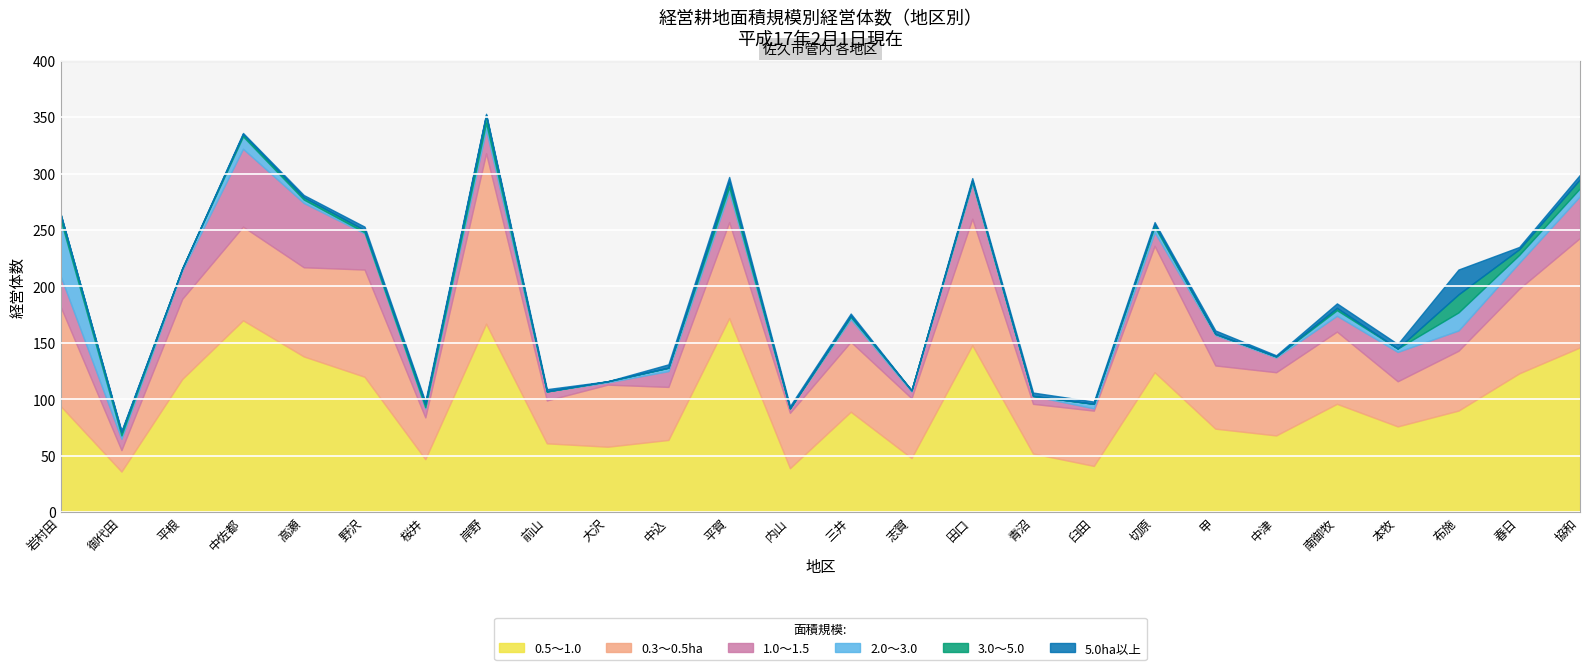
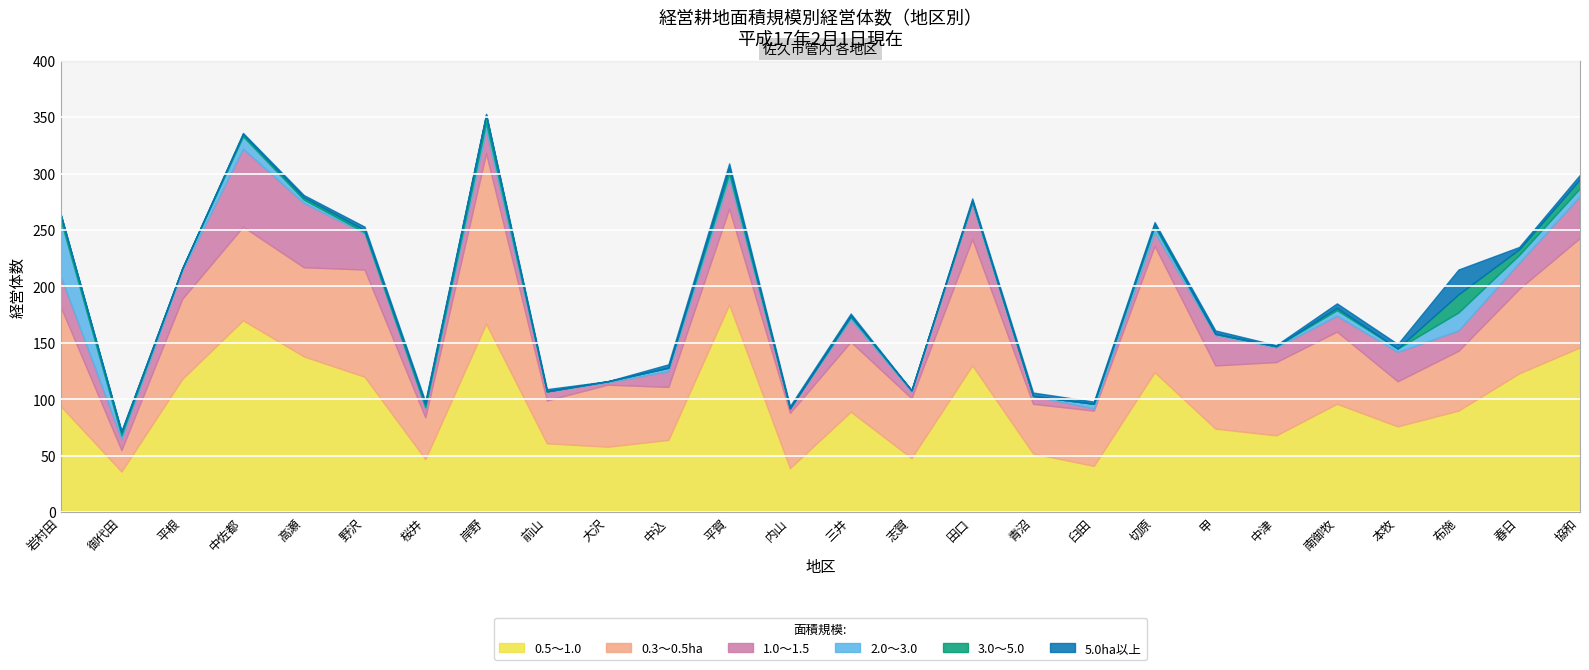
0.5～1.0, 平賀: 172 -> 184
0.5～1.0, 田口: 148 -> 130
0.3～0.5ha, 中津: 56 -> 65
